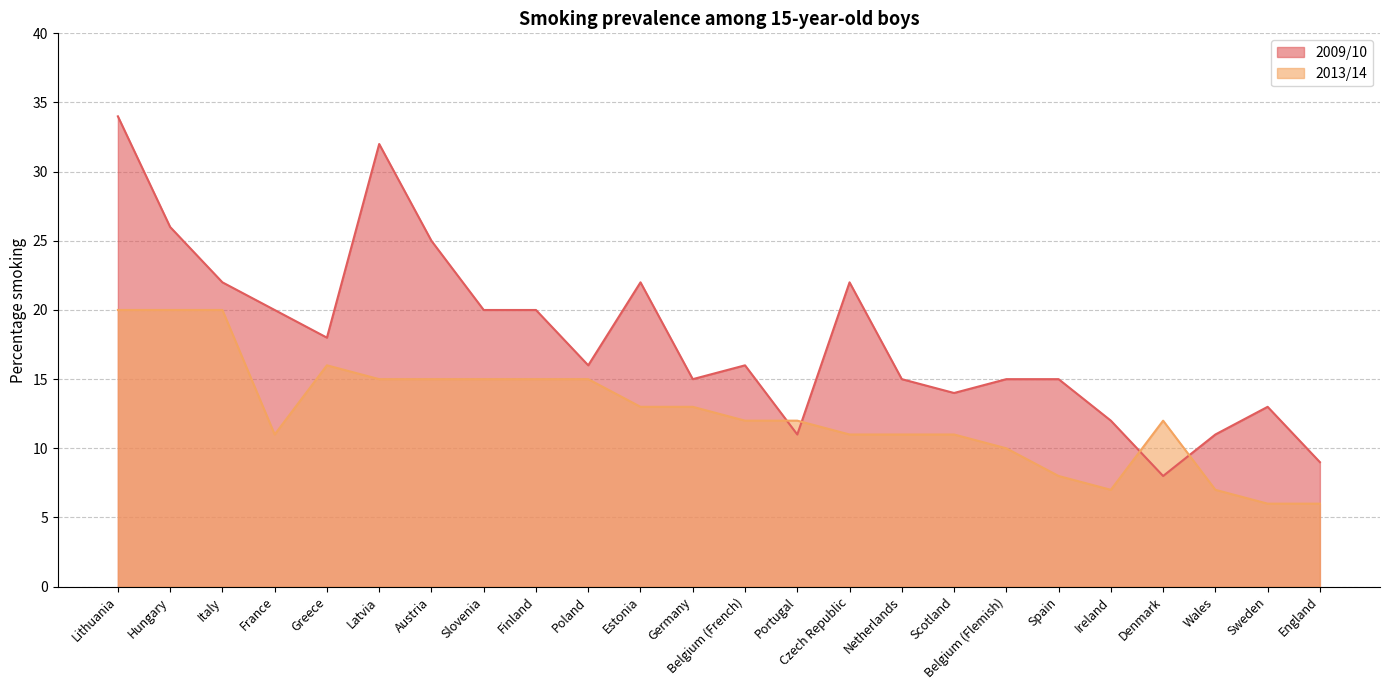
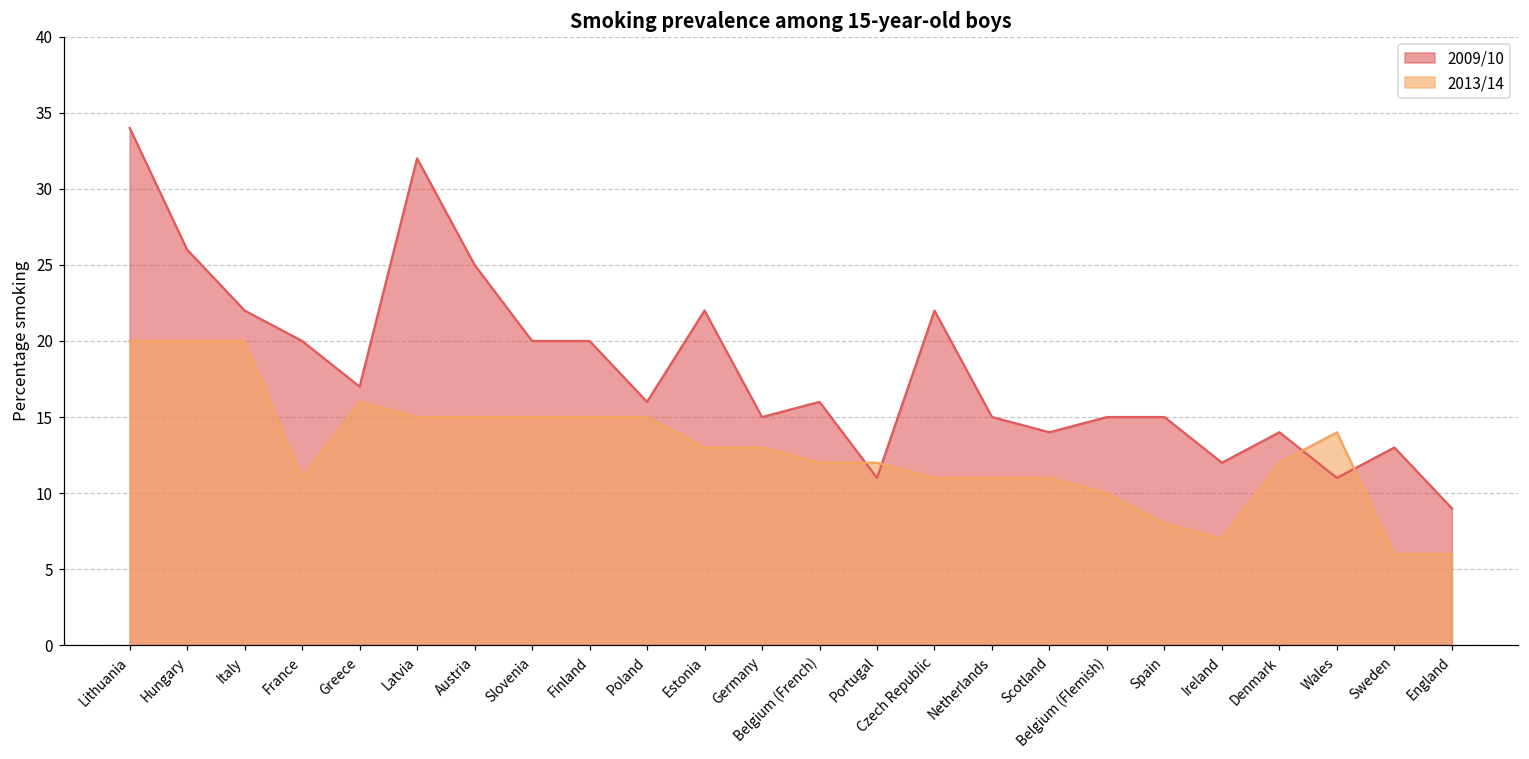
2009/10, Greece: 18 -> 17
2009/10, Denmark: 8 -> 14
2013/14, Wales: 7 -> 14
